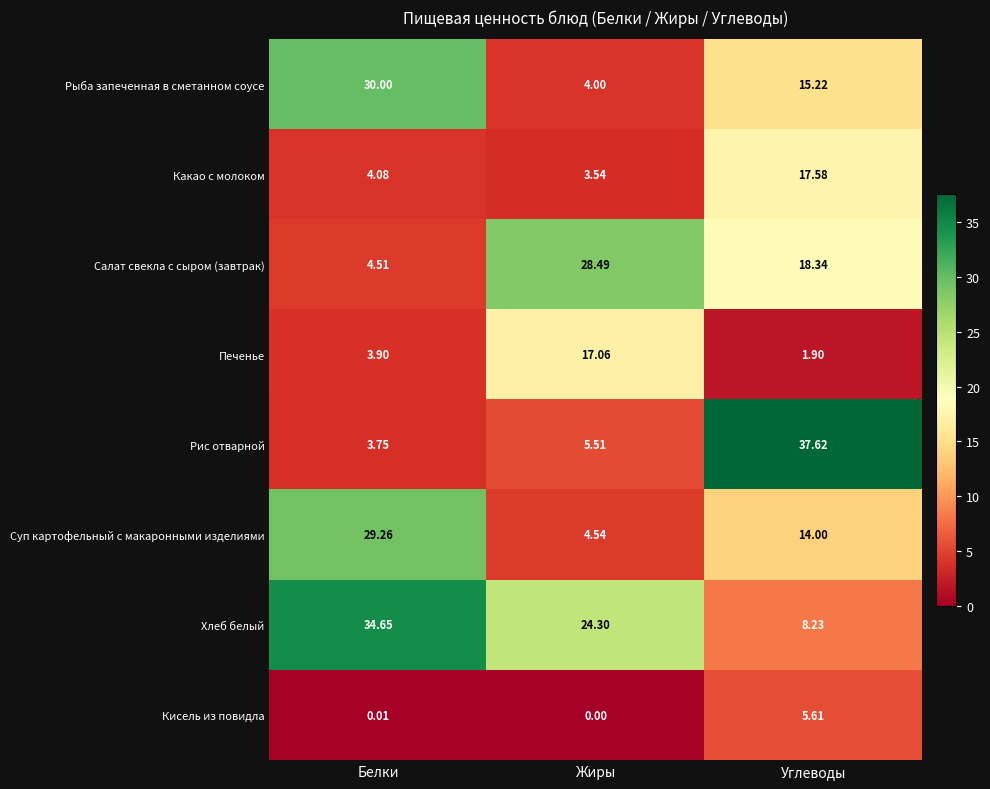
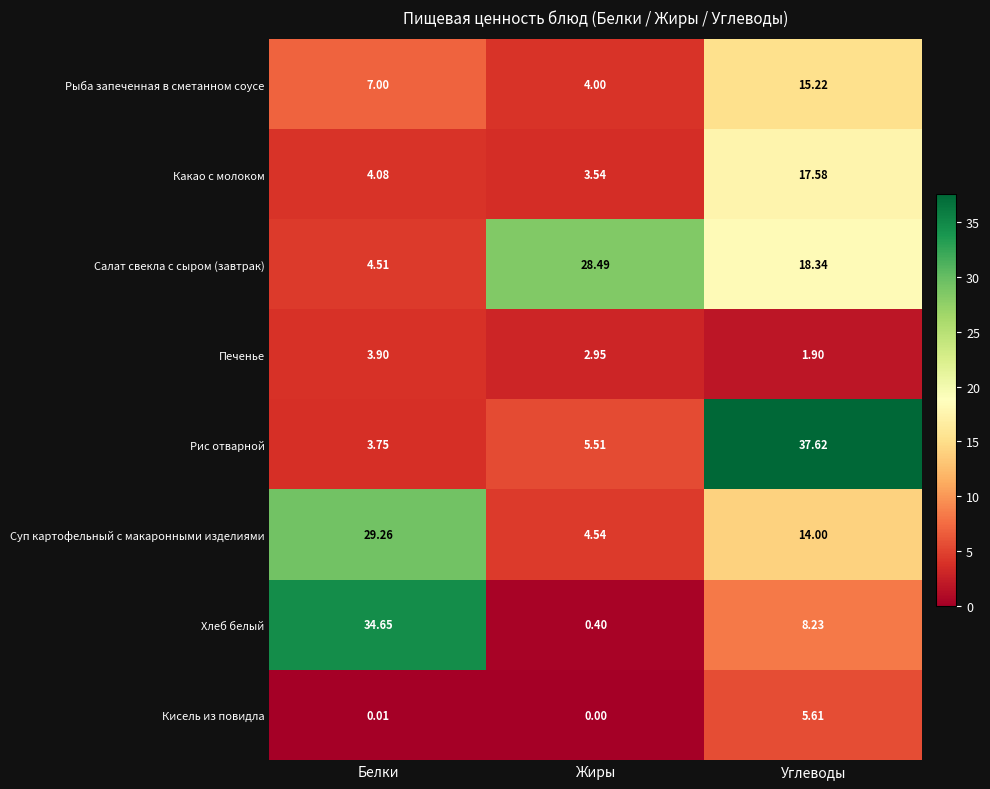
Рыба запеченная в сметанном соусе, Белки: 30.00 -> 7.00
Печенье, Жиры: 17.06 -> 2.95
Хлеб белый, Жиры: 24.30 -> 0.40
